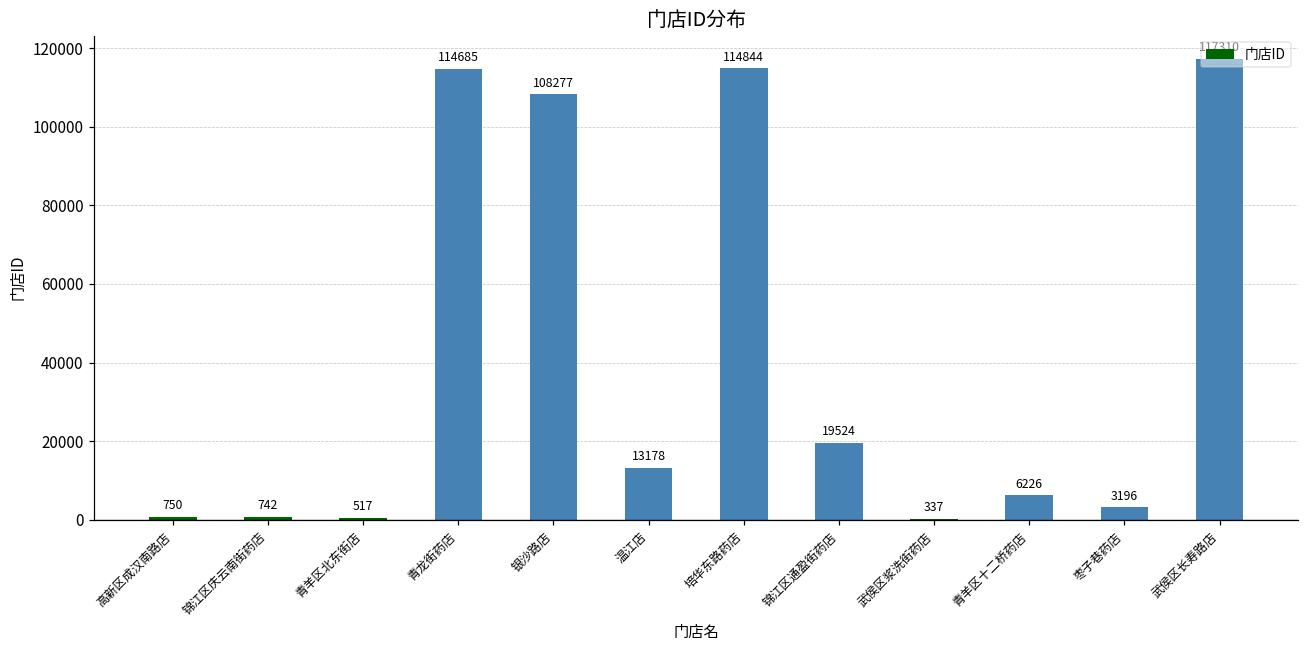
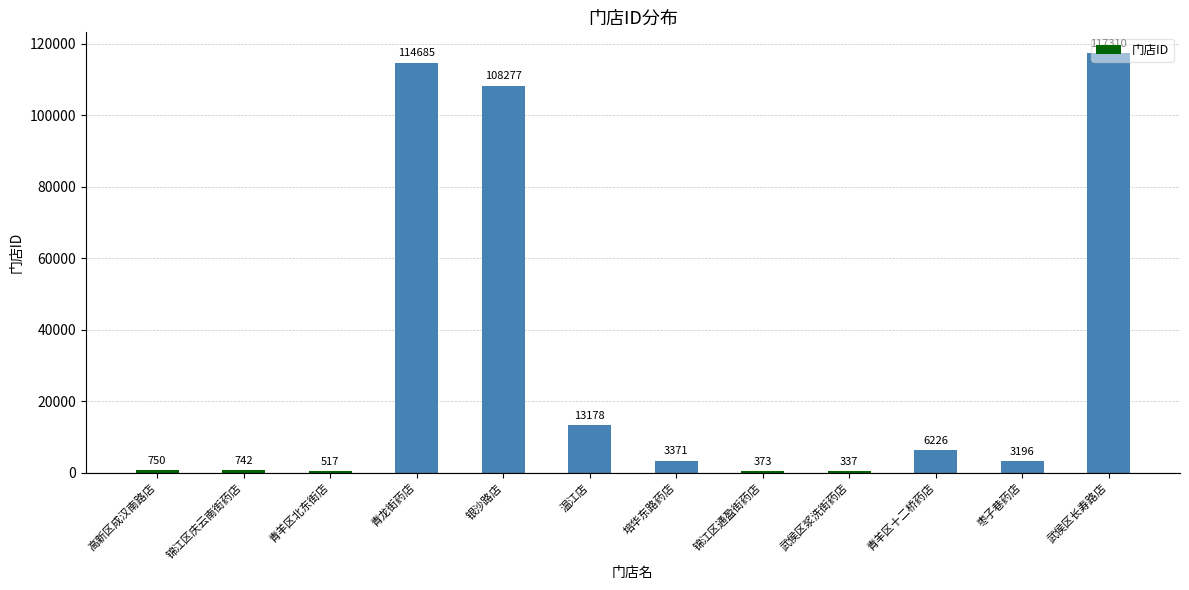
培华东路药店: 114844 -> 3371
锦江区通盈街药店: 19524 -> 373
